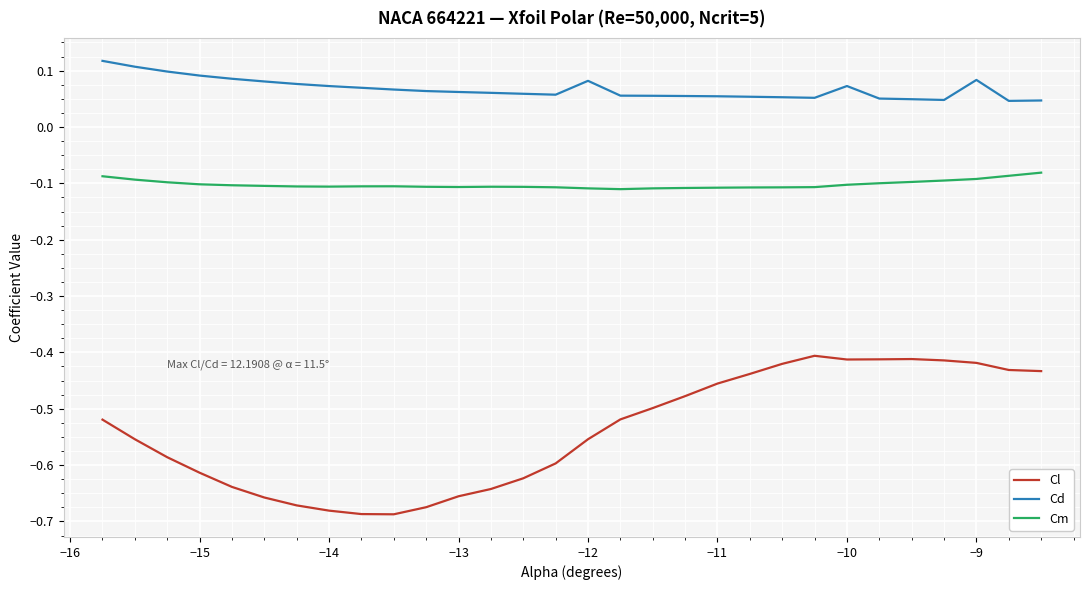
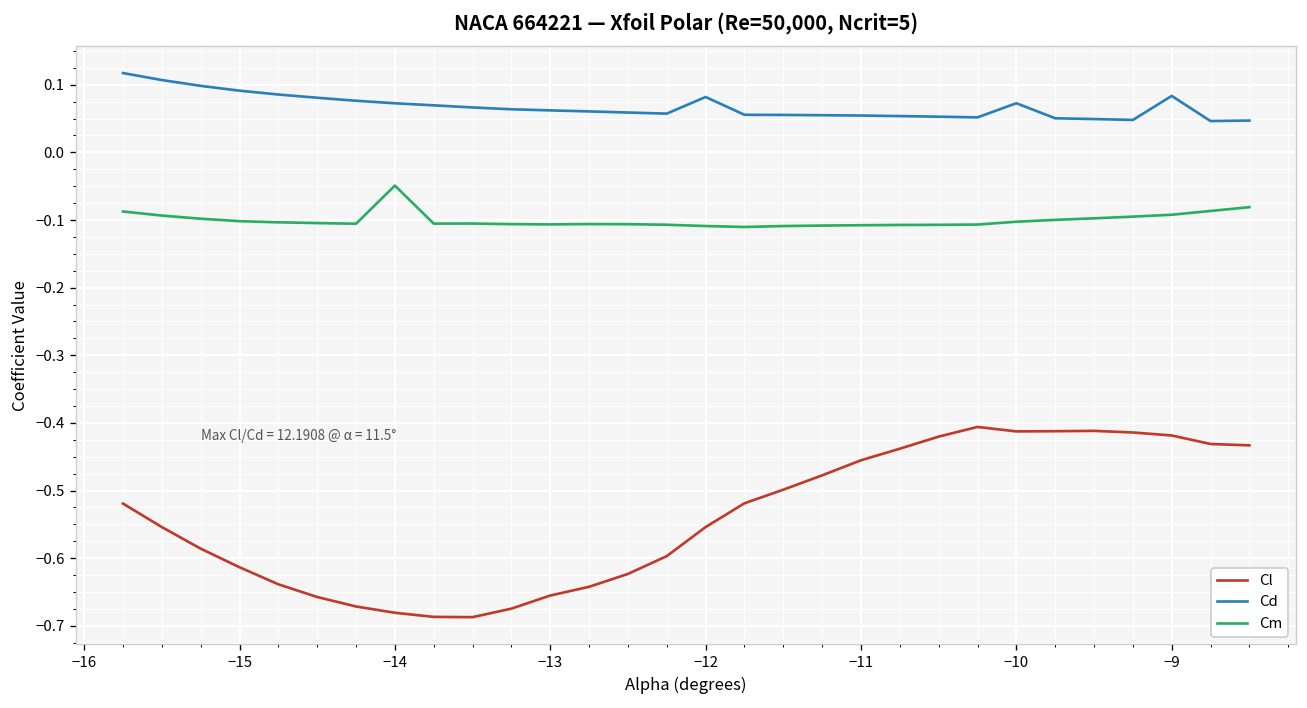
Cm, −14: -0.11 -> -0.05
